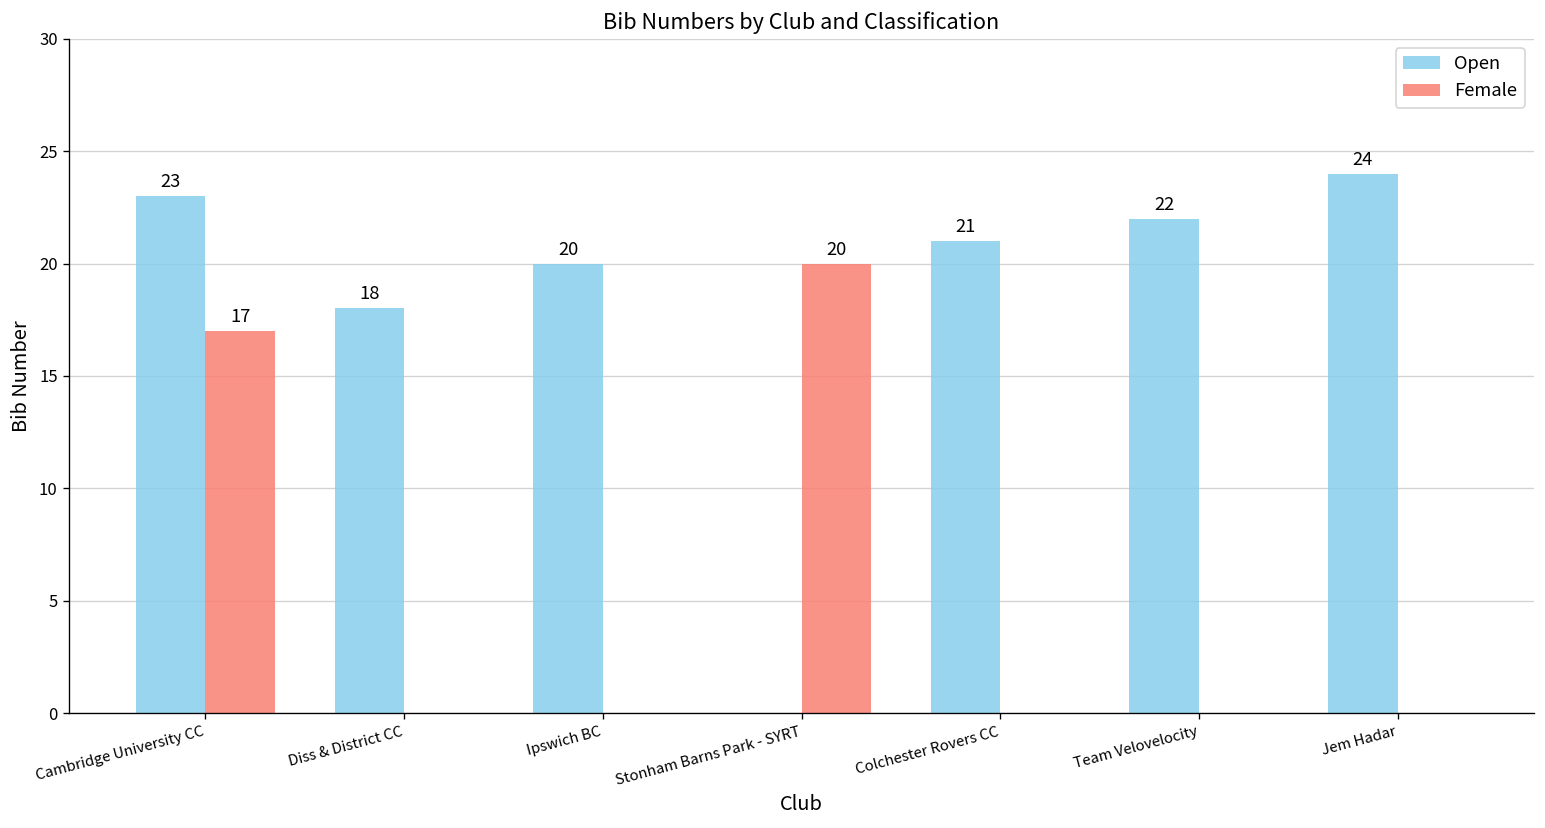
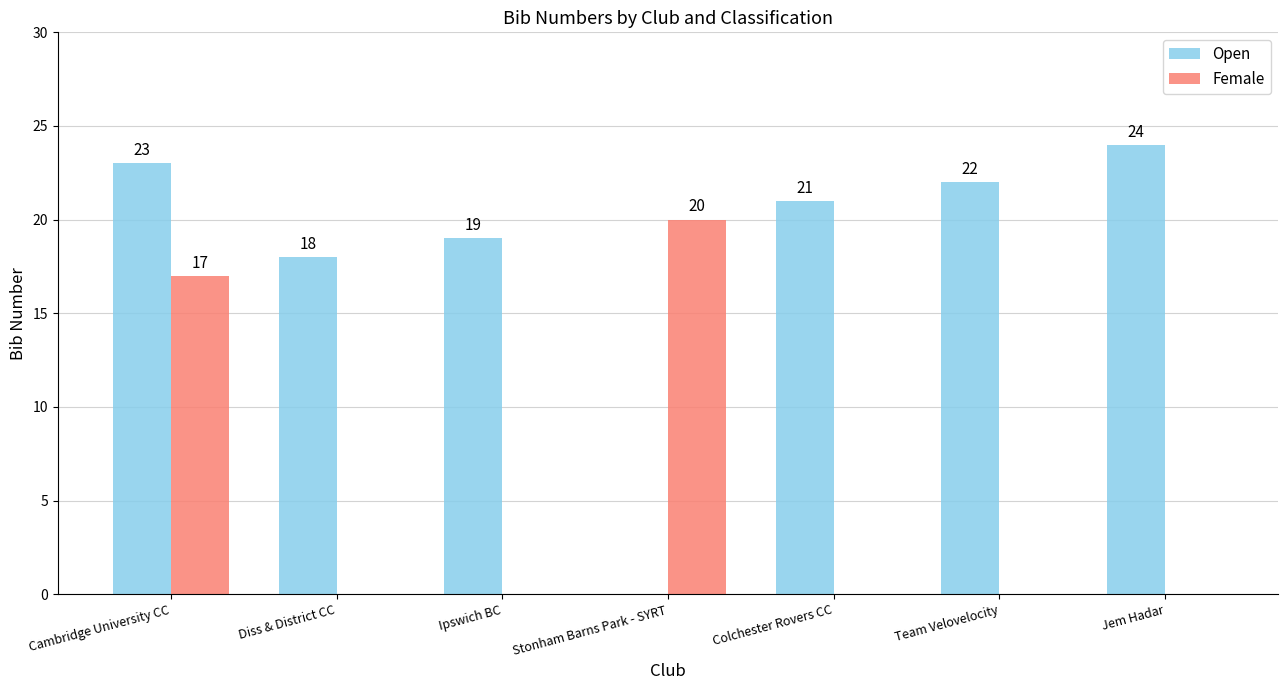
Open, Ipswich BC: 20 -> 19
